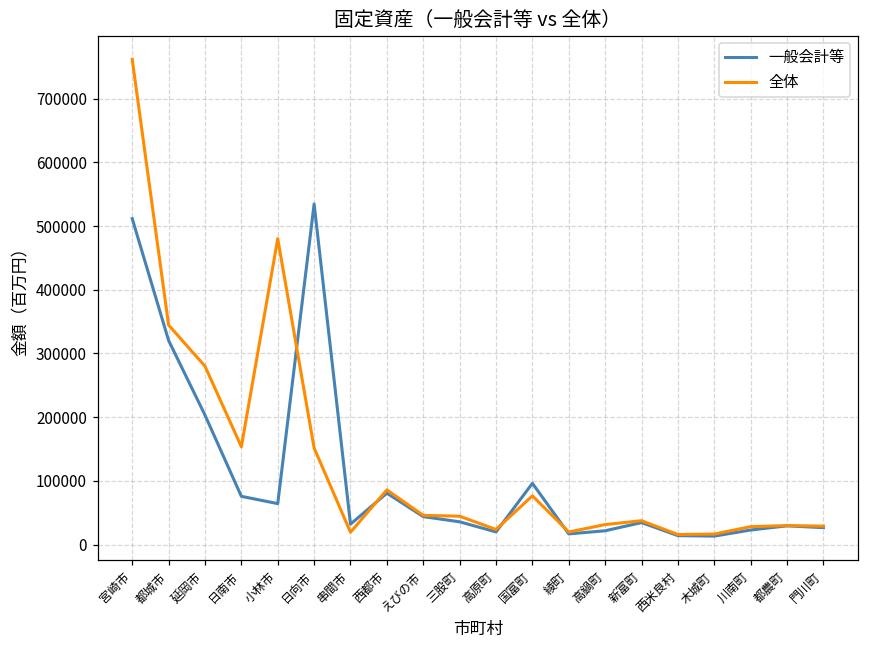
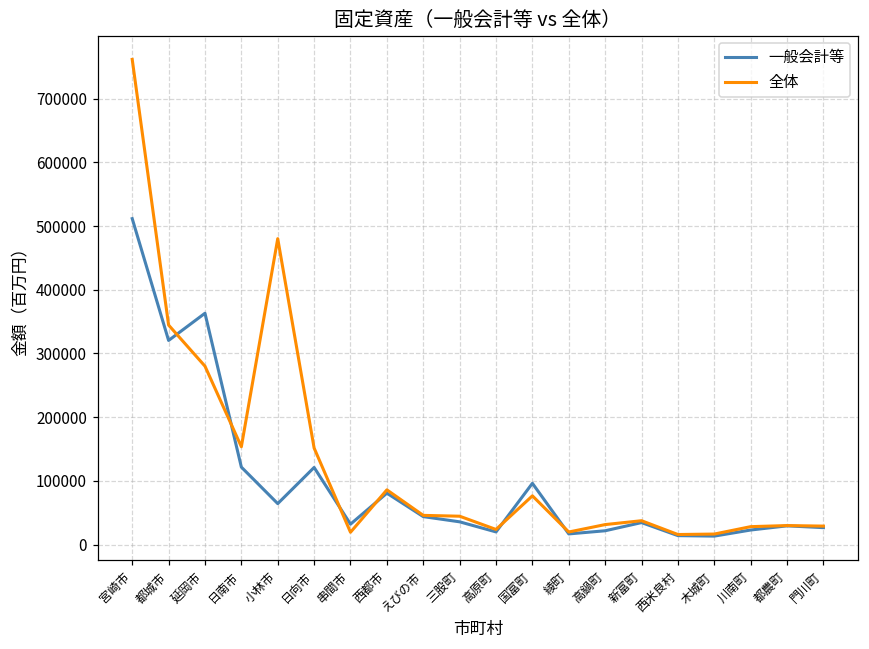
一般会計等, 延岡市: 200000 -> 360000
一般会計等, 日南市: 80000 -> 120000
一般会計等, 日向市: 530000 -> 120000
